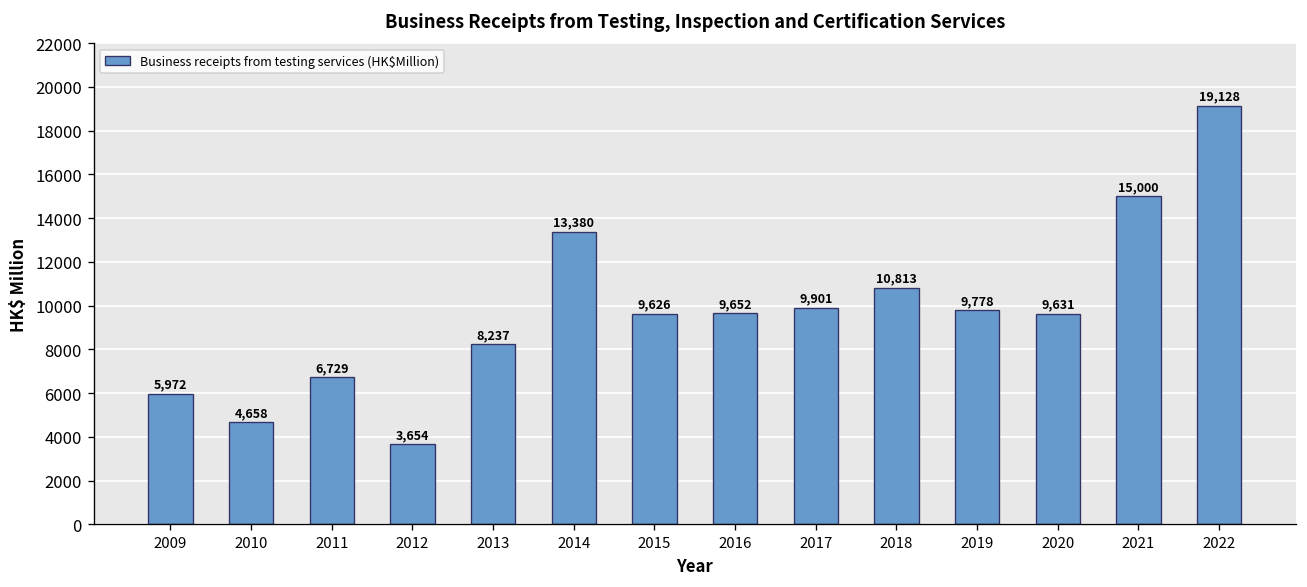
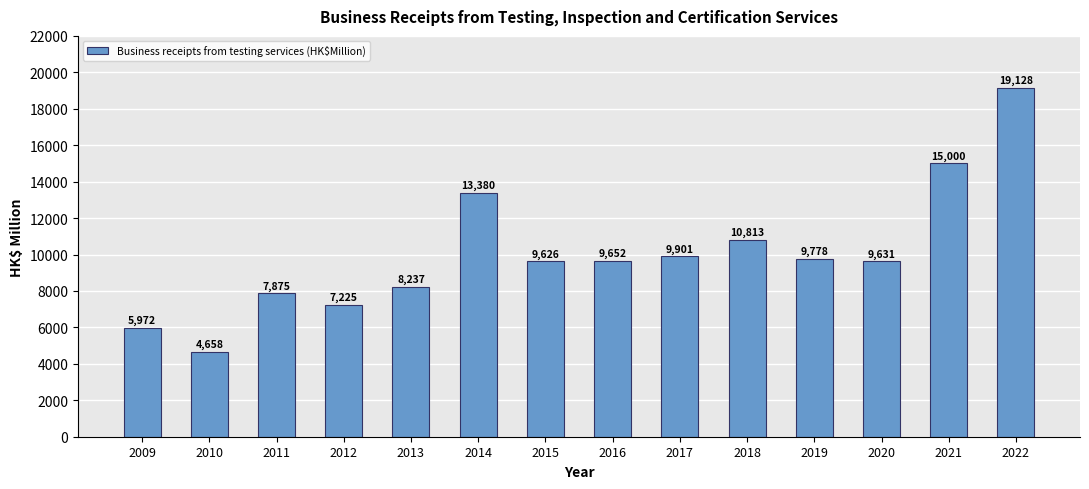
2011: 6,729 -> 7,875
2012: 3,654 -> 7,225
